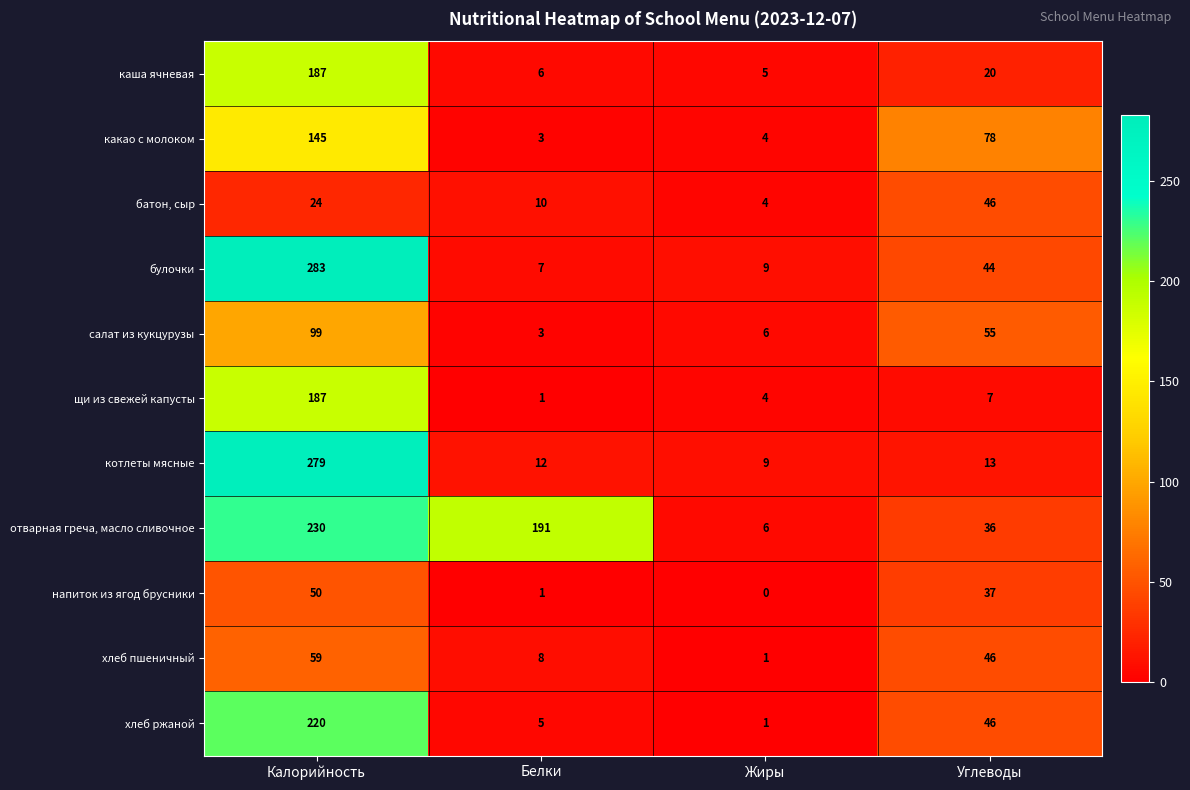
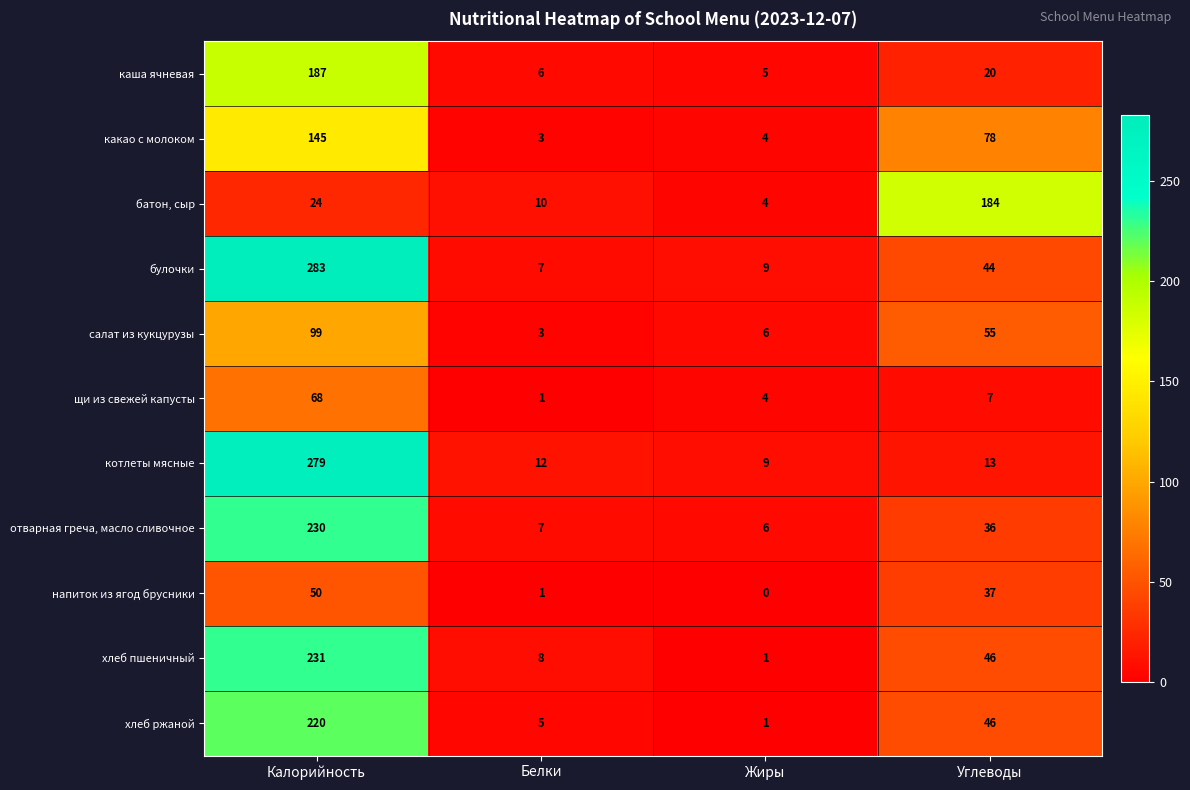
батон, сыр, Углеводы: 46 -> 184
щи из свежей капусты, Калорийность: 187 -> 68
отварная греча, масло сливочное, Белки: 191 -> 7
хлеб пшеничный, Калорийность: 59 -> 231
